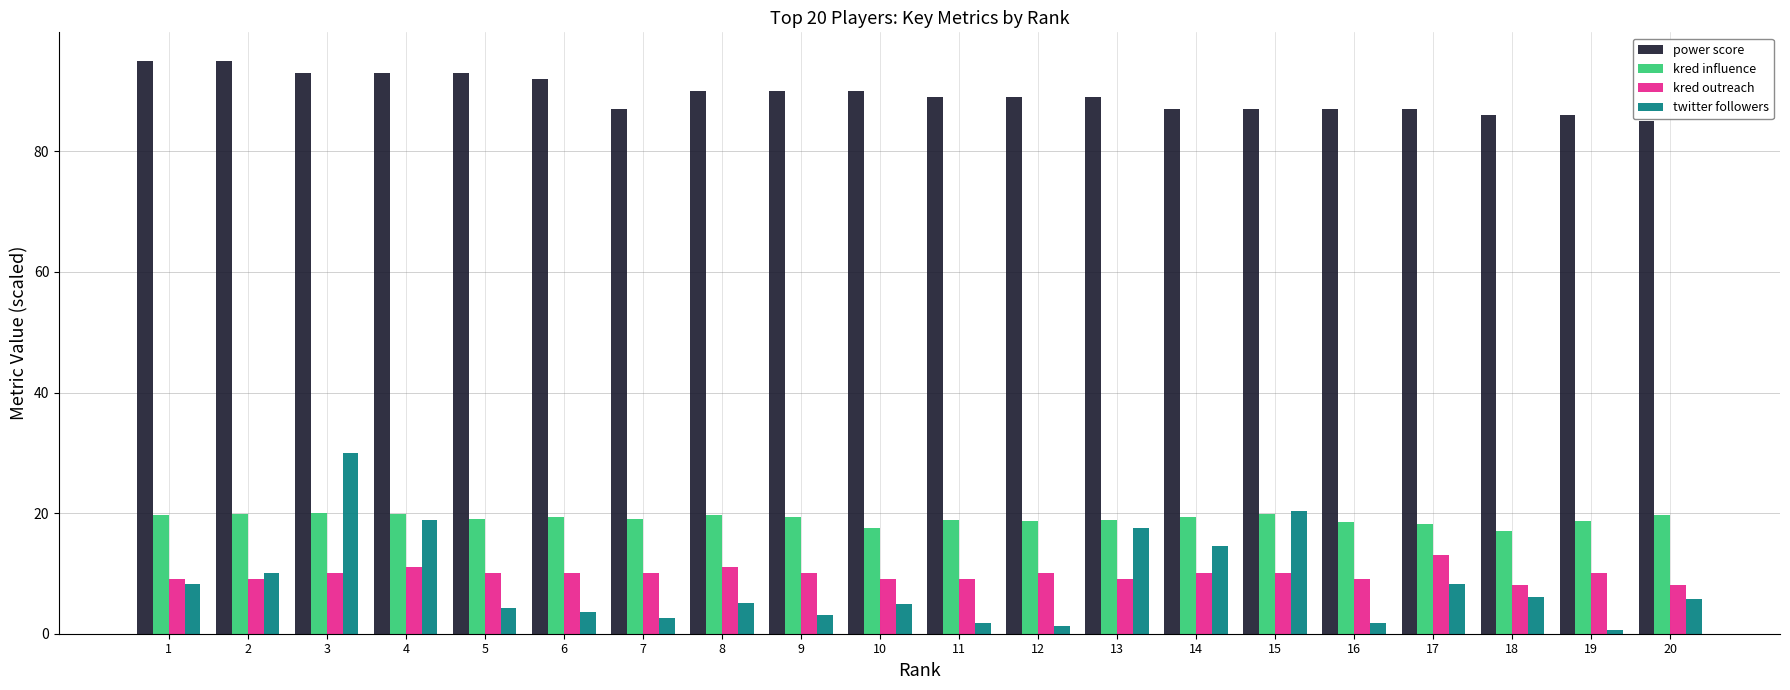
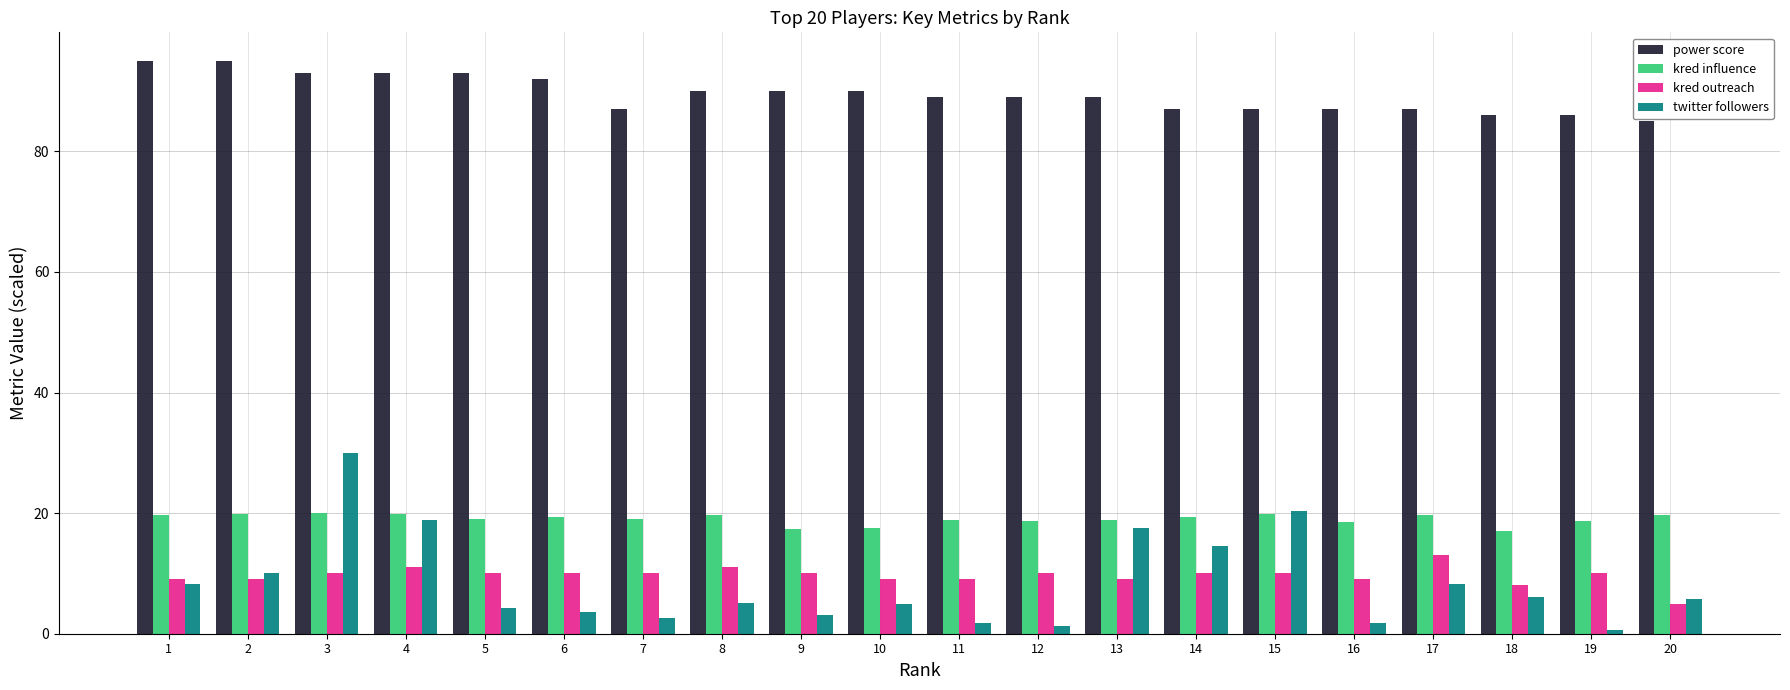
kred influence, 9: 19 -> 17
kred influence, 17: 18 -> 20
kred outreach, 20: 8 -> 5
